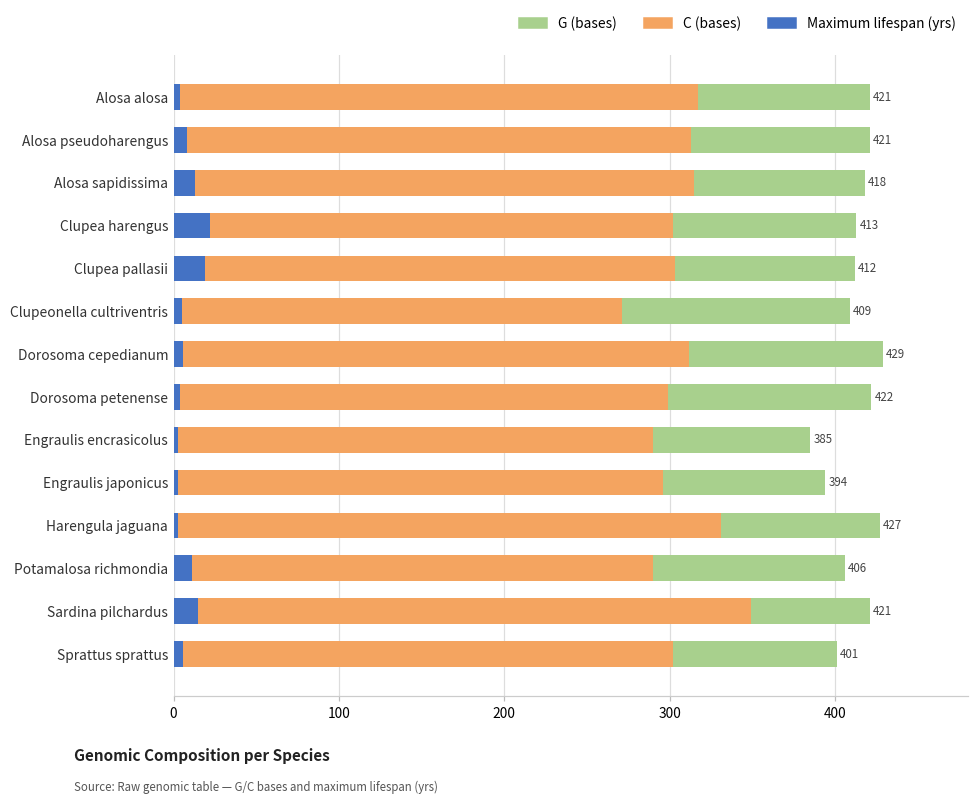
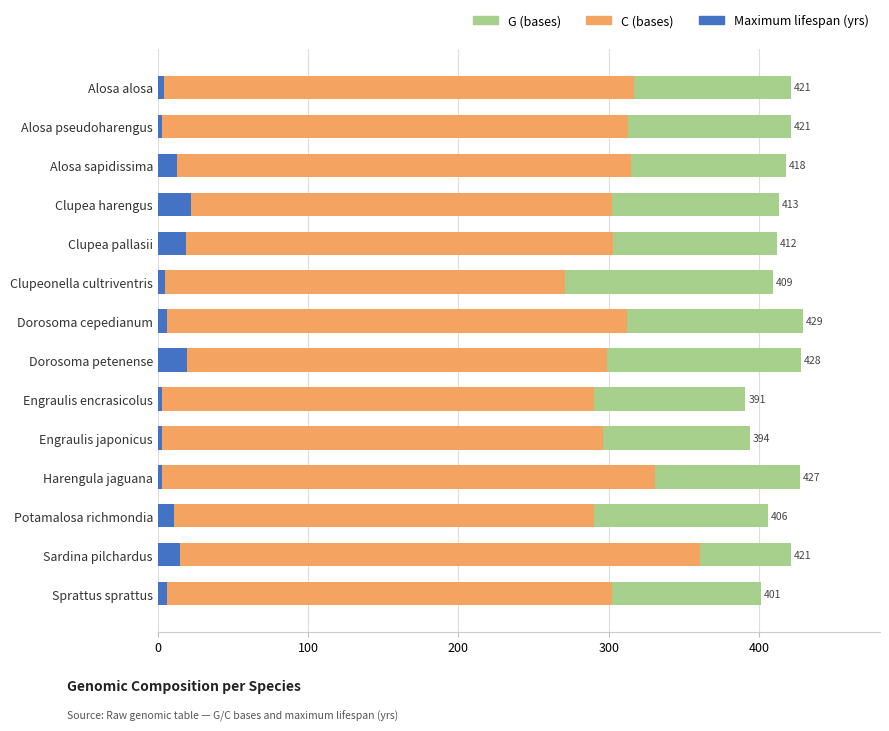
Maximum lifespan (yrs), Alosa pseudoharengus: 8 -> 3
G (bases), Dorosoma petenense: 422 -> 428
Maximum lifespan (yrs), Dorosoma petenense: 4 -> 19
G (bases), Engraulis encrasicolus: 385 -> 391
C (bases), Sardina pilchardus: 349 -> 361
